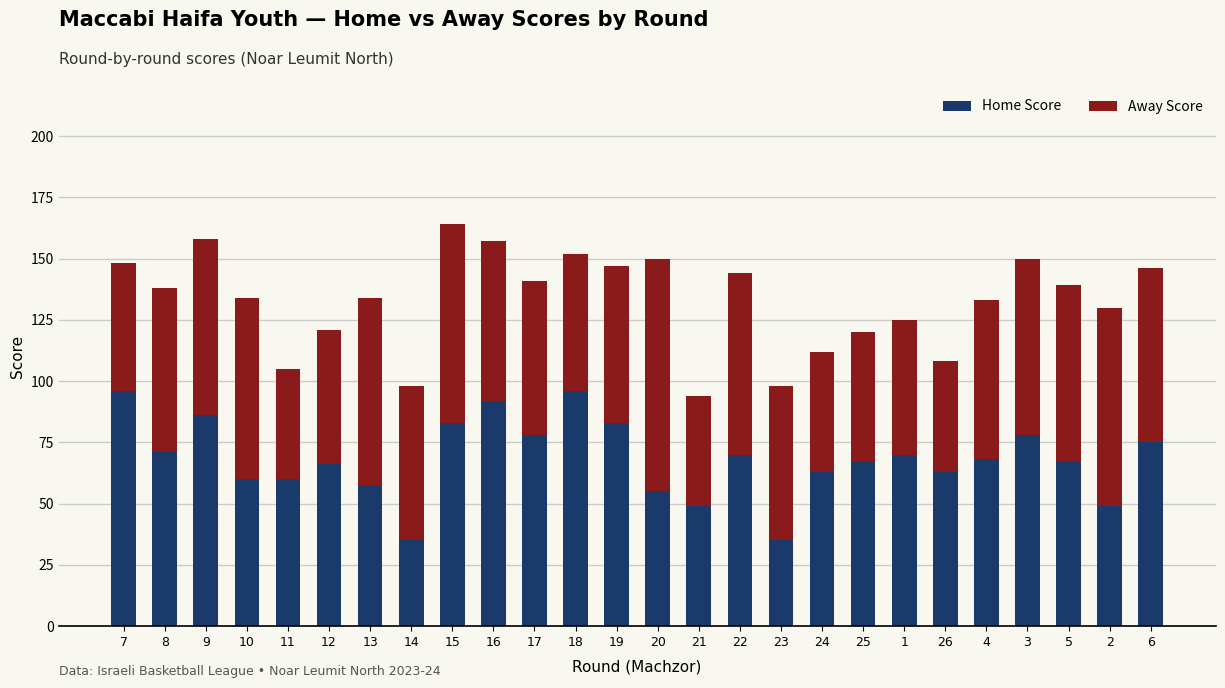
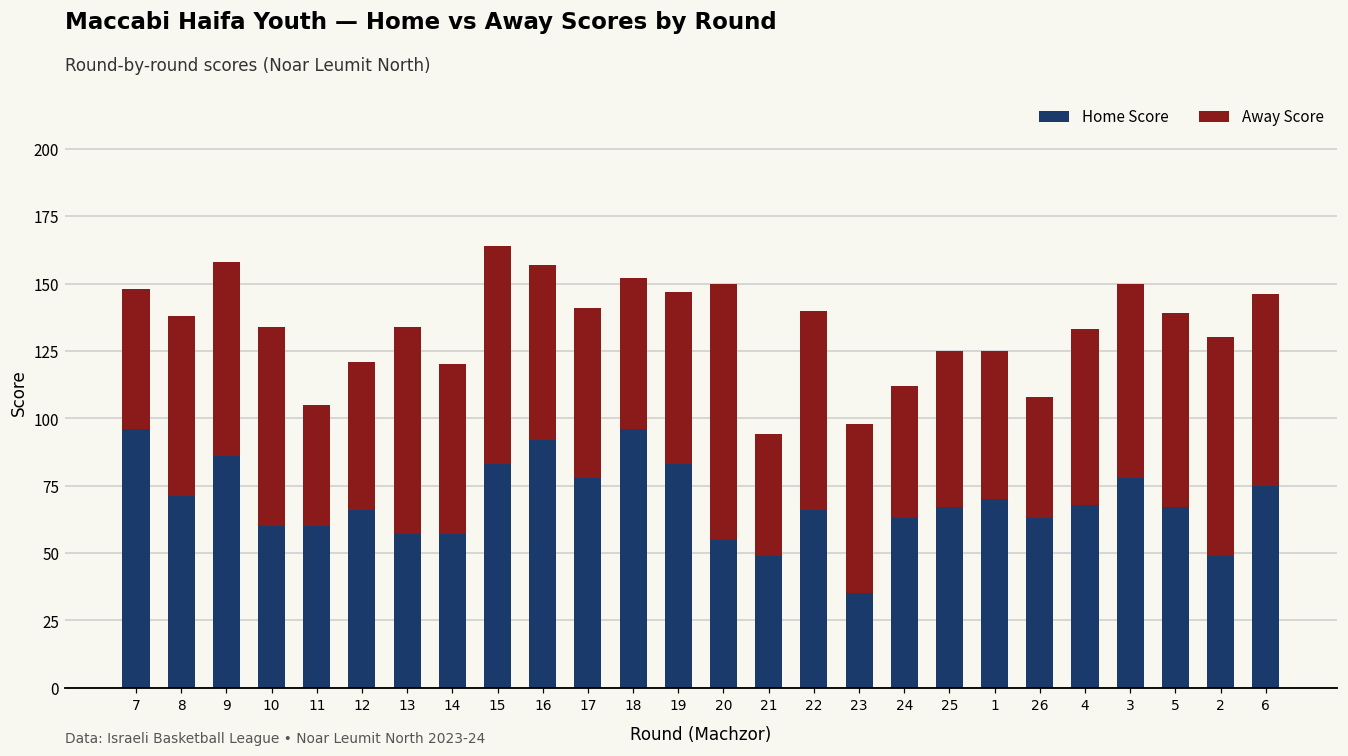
Home Score, 14: 35 -> 57
Home Score, 22: 70 -> 66
Away Score, 25: 53 -> 58
